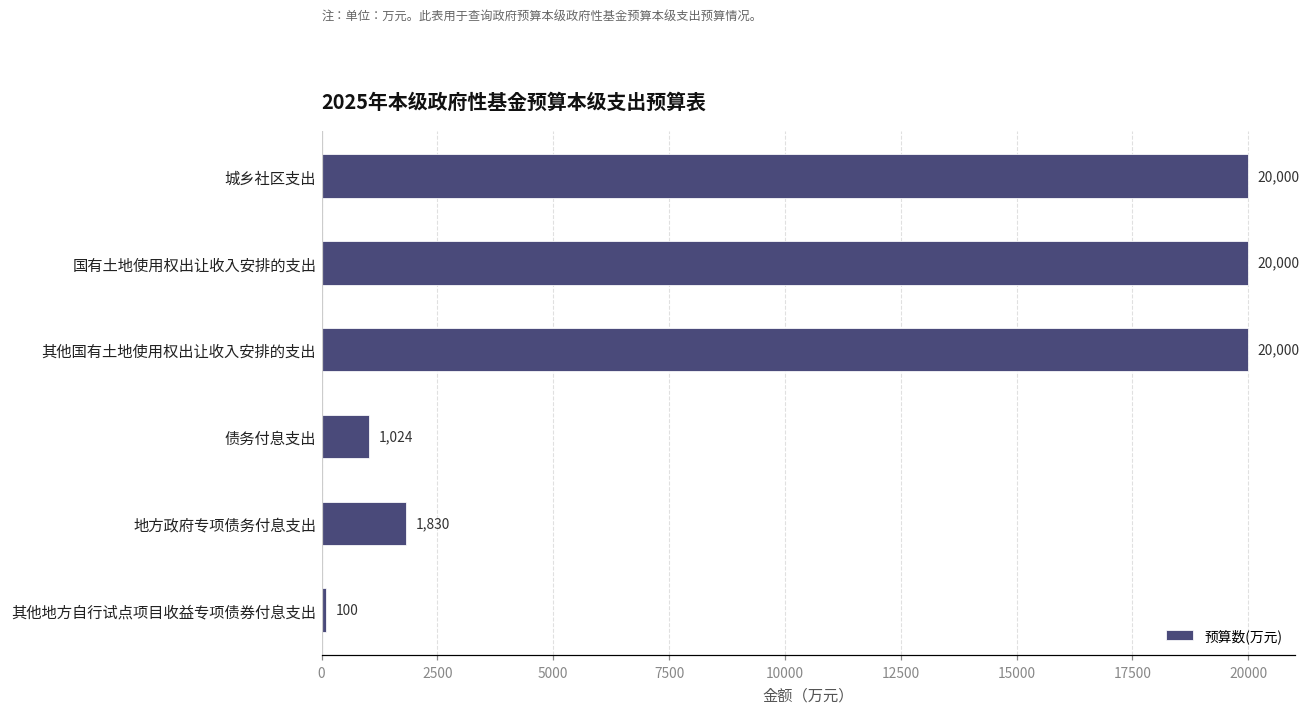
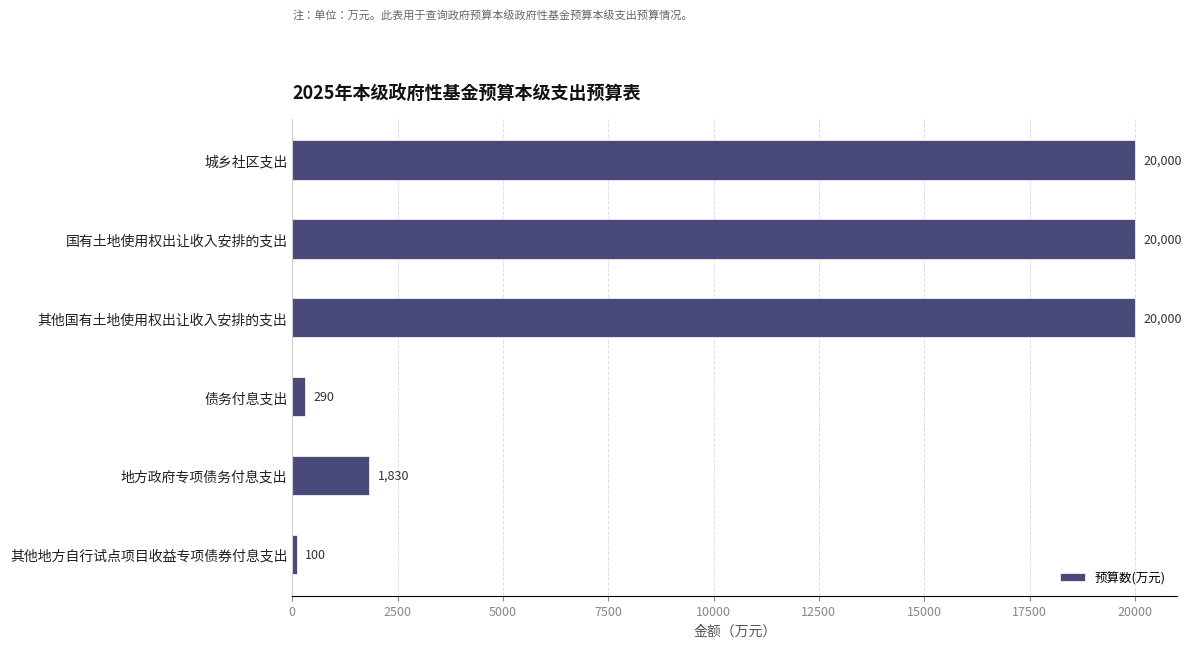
债务付息支出: 1,024 -> 290
